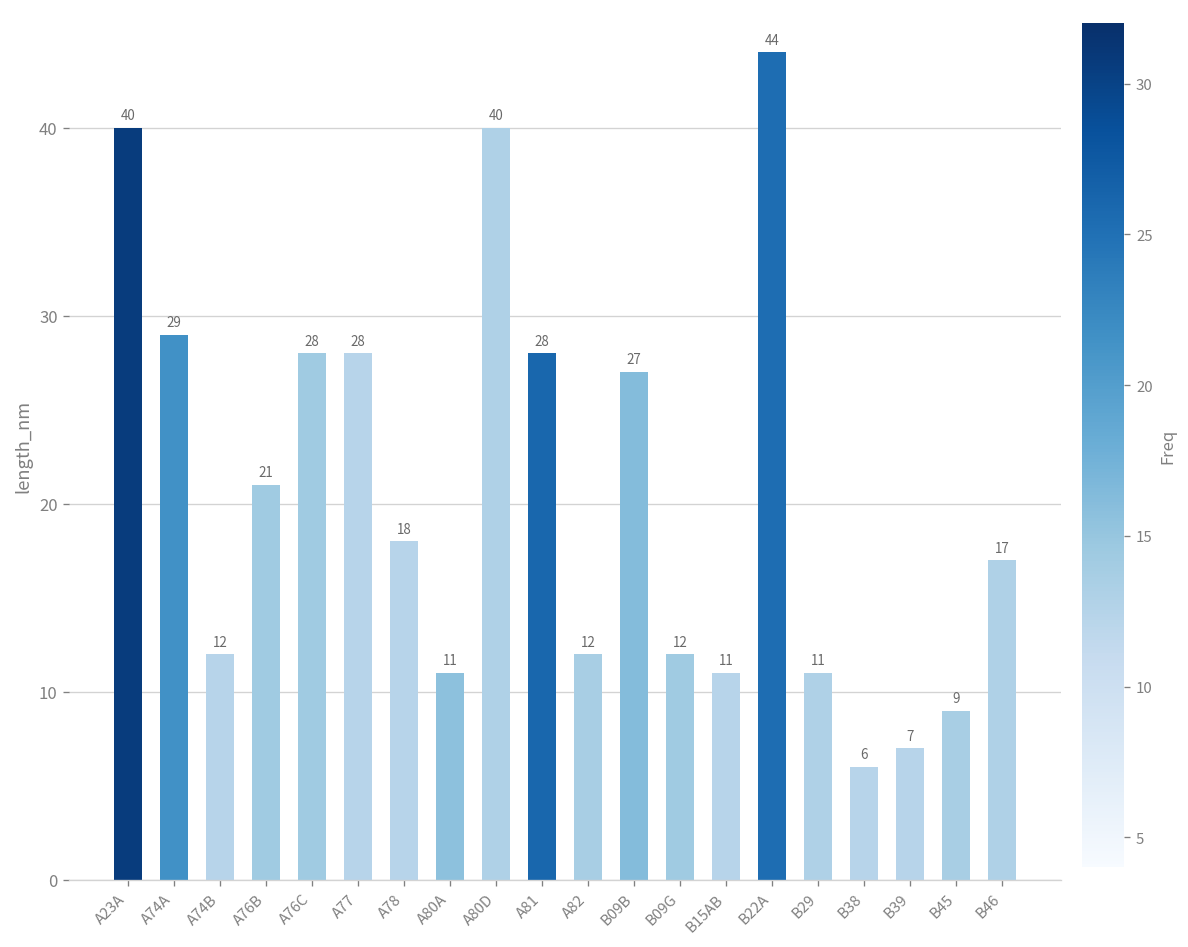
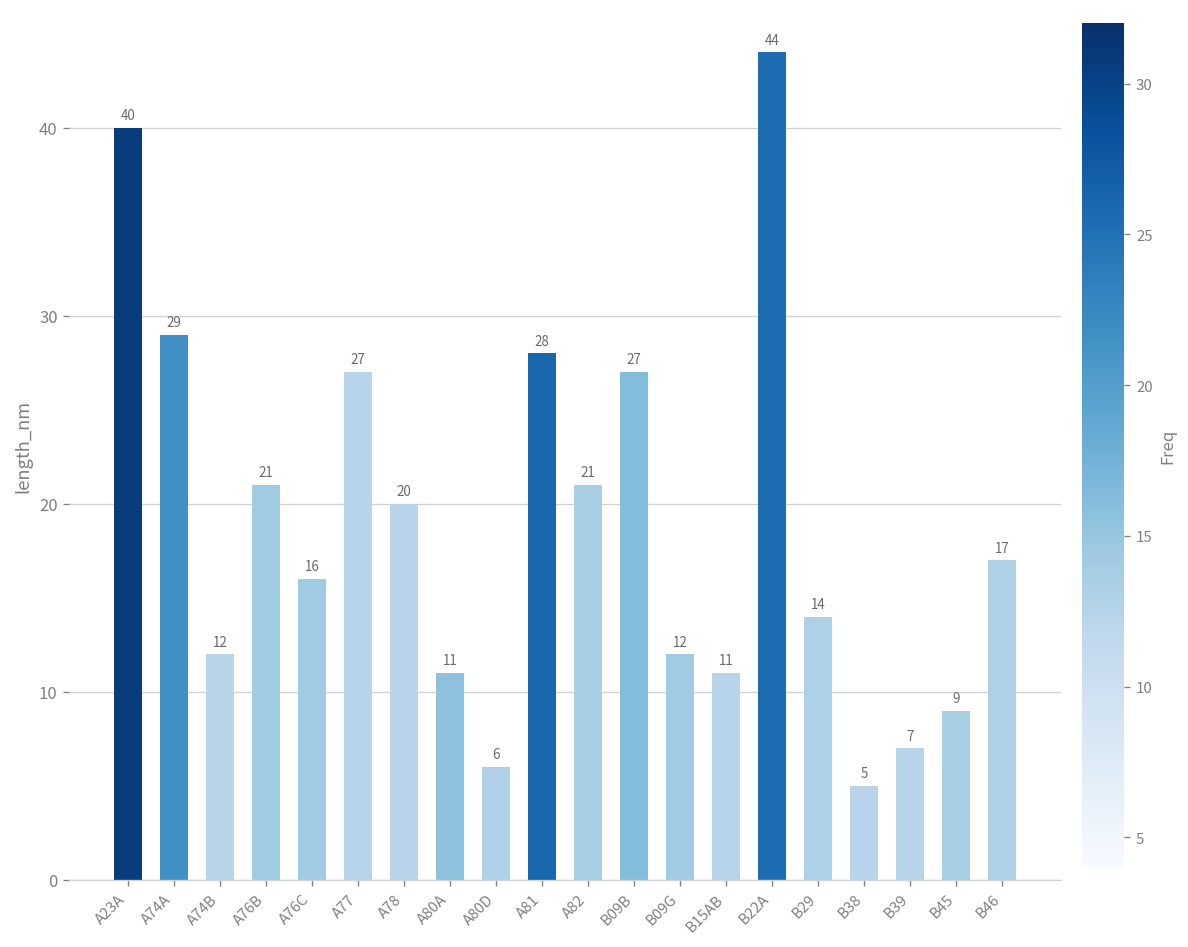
A76C: 28 -> 16
A77: 28 -> 27
A78: 18 -> 20
A80D: 40 -> 6
A82: 12 -> 21
B29: 11 -> 14
B38: 6 -> 5
